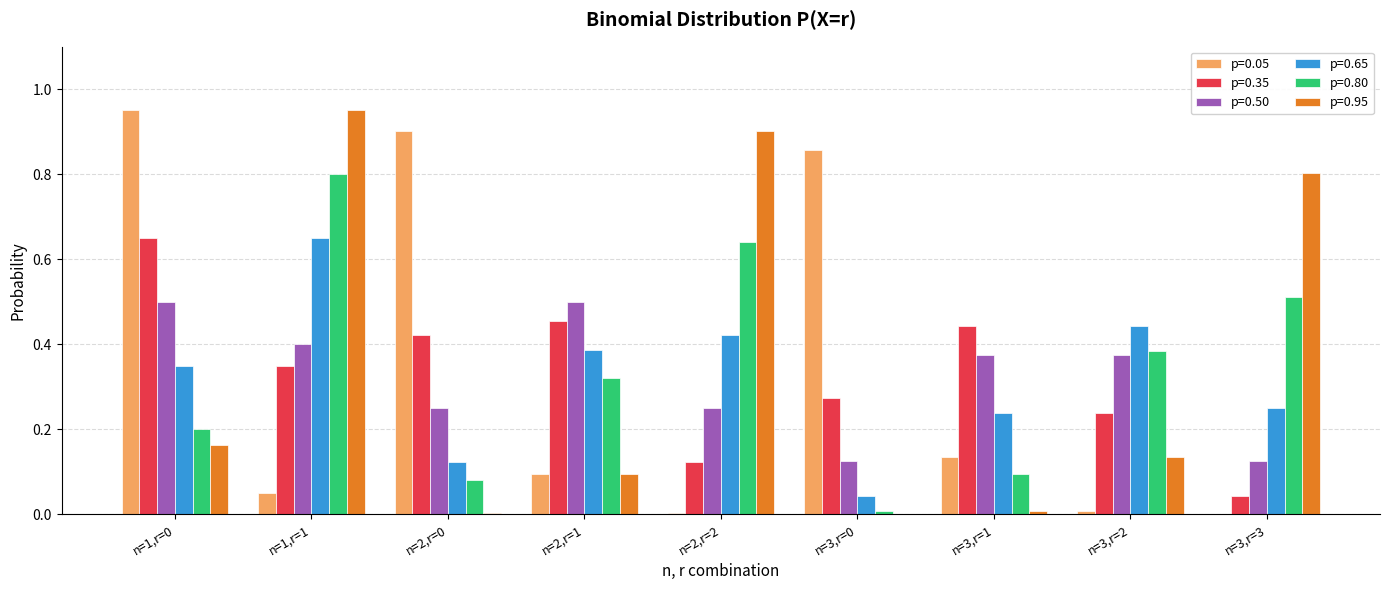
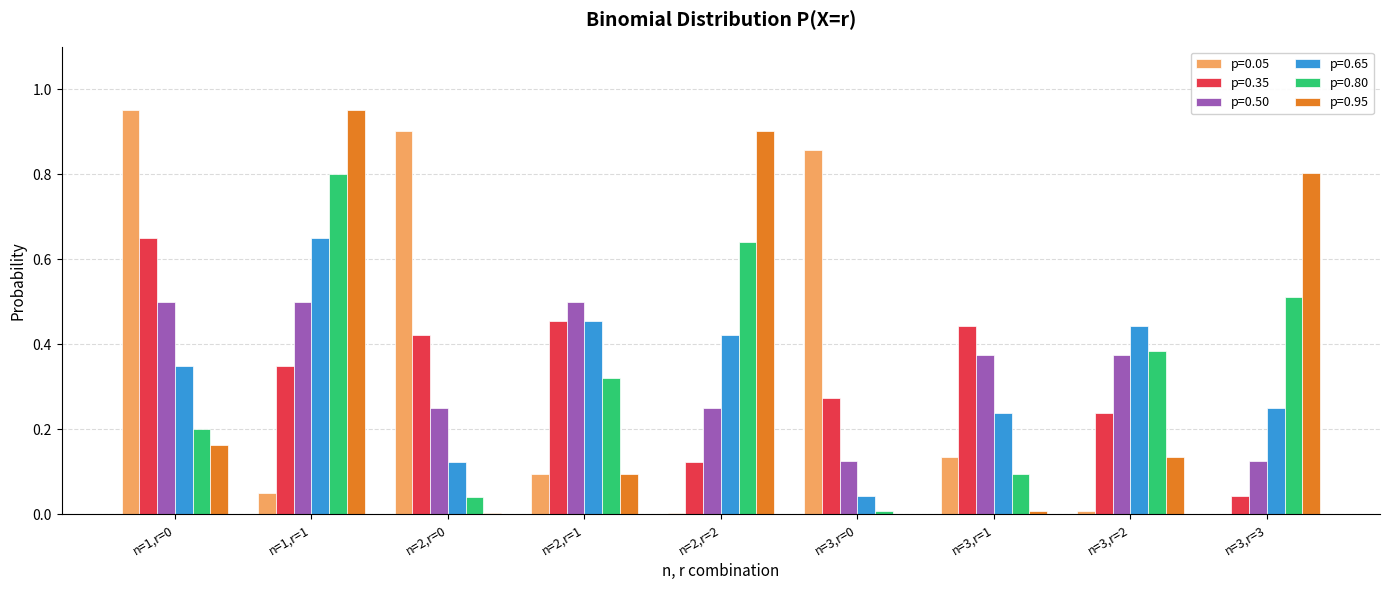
p=0.50, n=1,r=1: 0.4 -> 0.5
p=0.80, n=2,r=0: 0.08 -> 0.04
p=0.65, n=2,r=1: 0.39 -> 0.45
